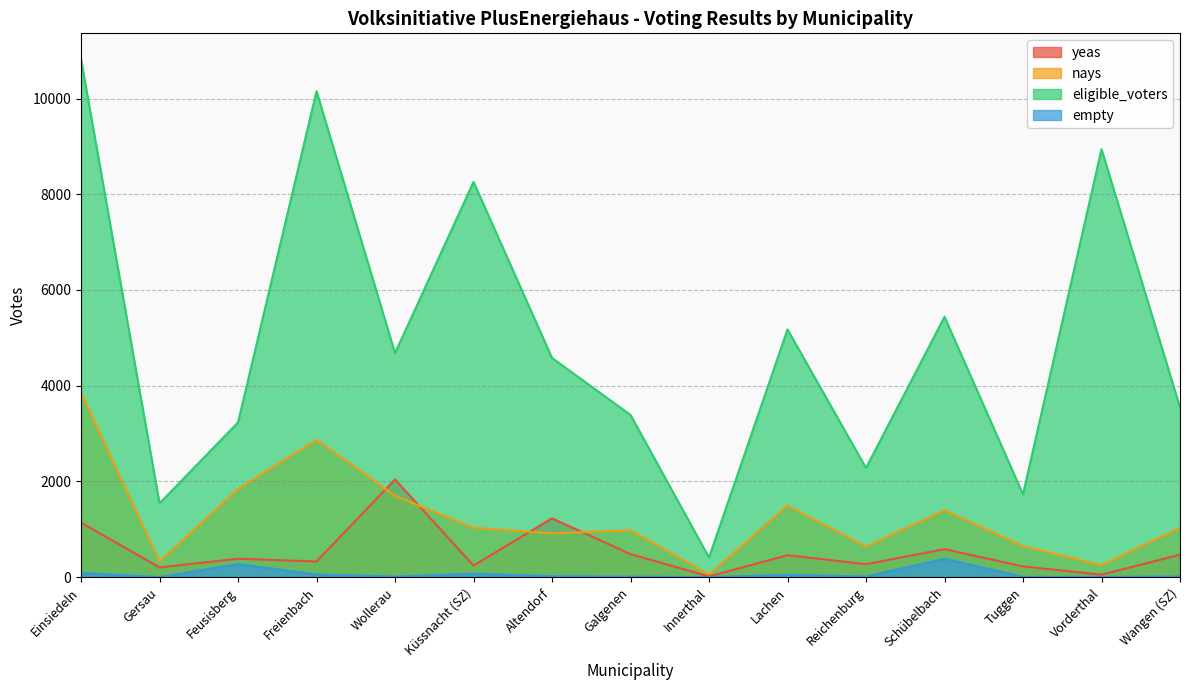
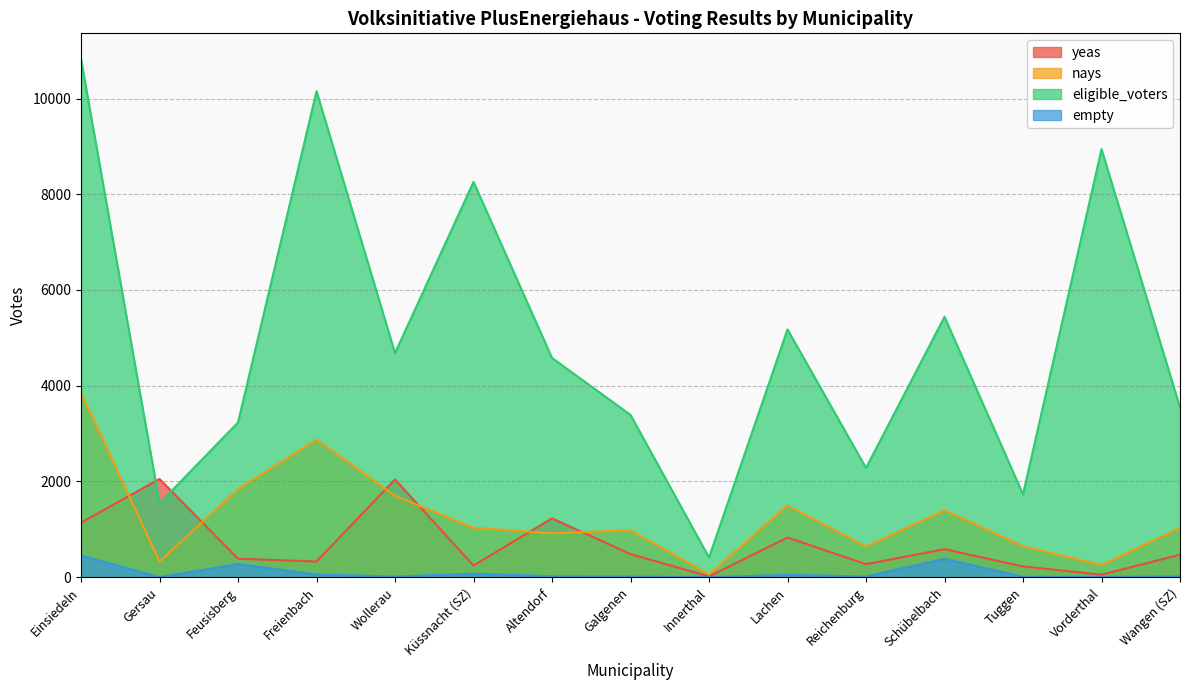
empty, Einsiedeln: 100 -> 500
yeas, Gersau: 200 -> 2100
yeas, Lachen: 500 -> 800
